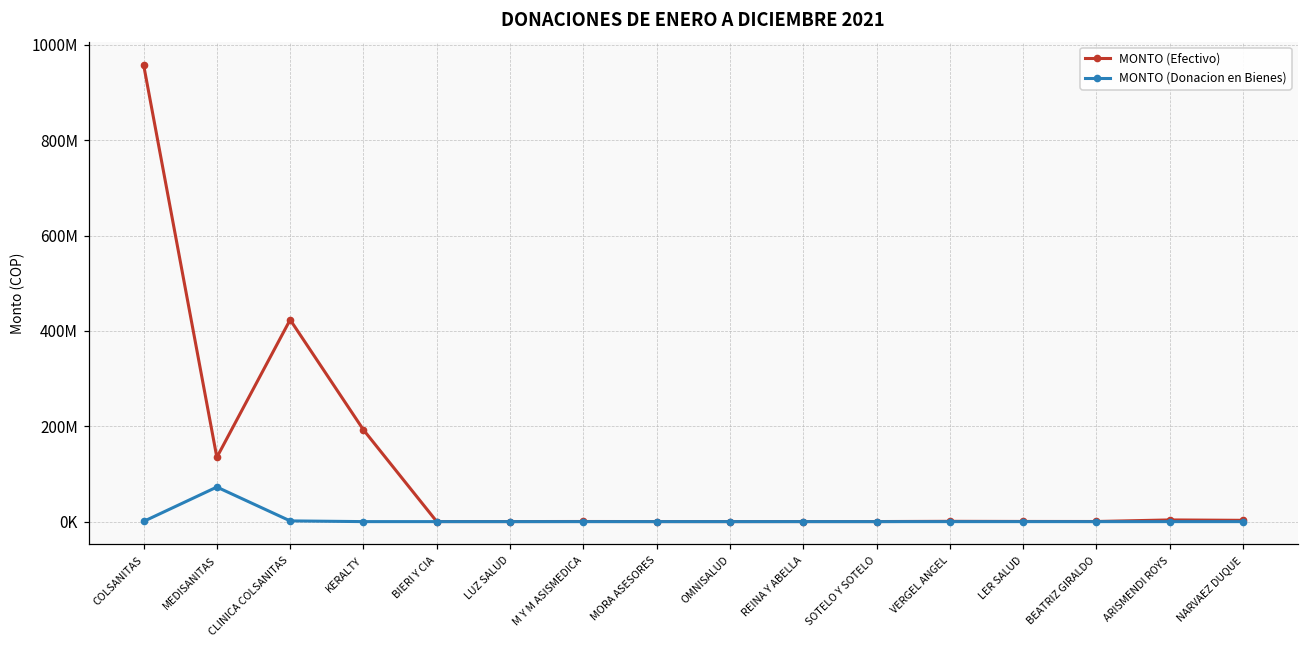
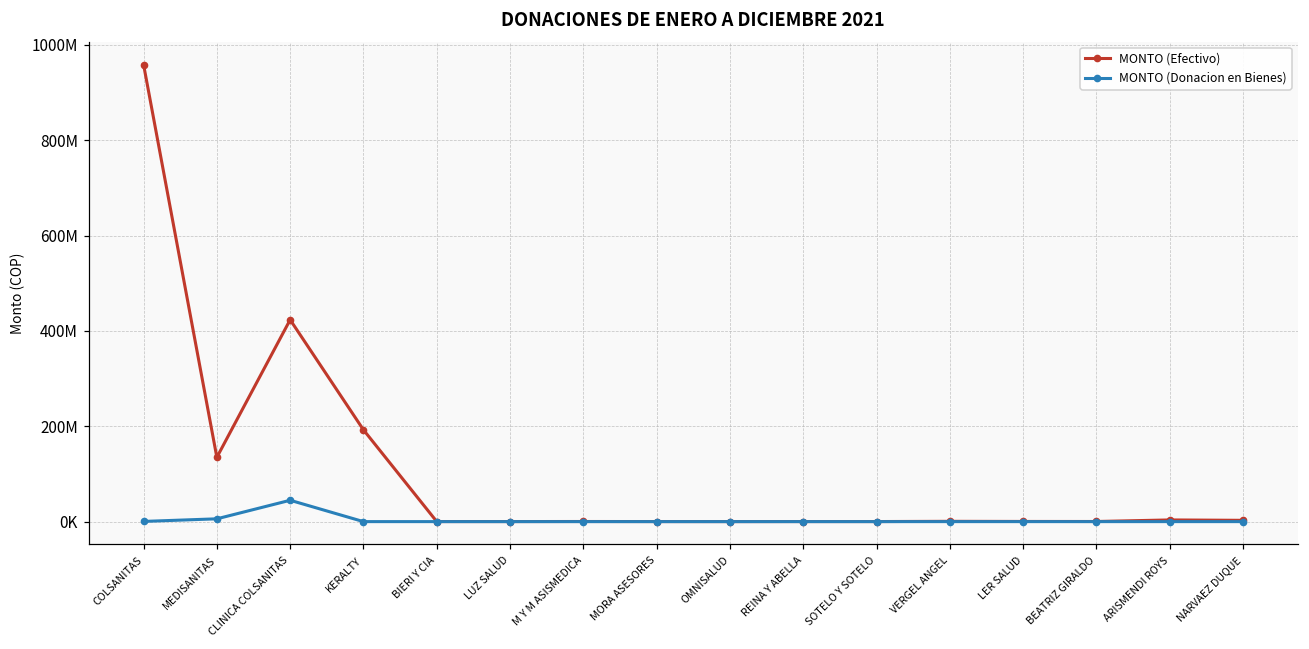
MONTO (Donacion en Bienes), MEDISANITAS: 70000000 -> 10000000
MONTO (Donacion en Bienes), CLINICA COLSANITAS: 0 -> 40000000
